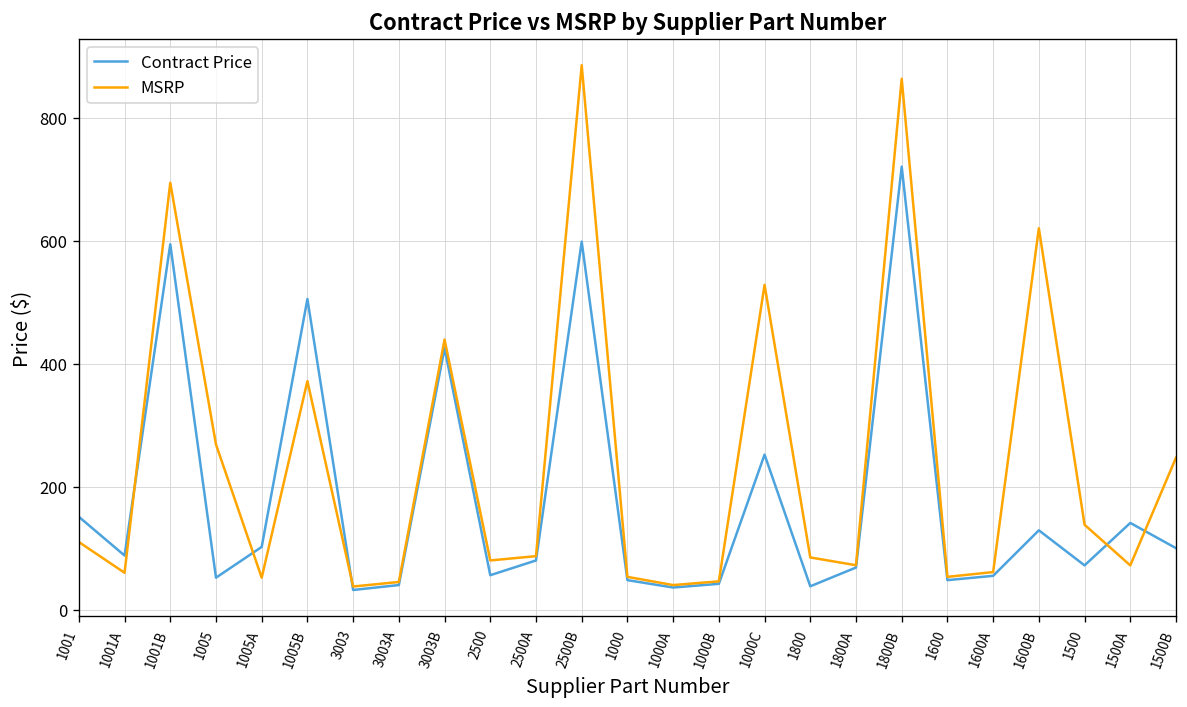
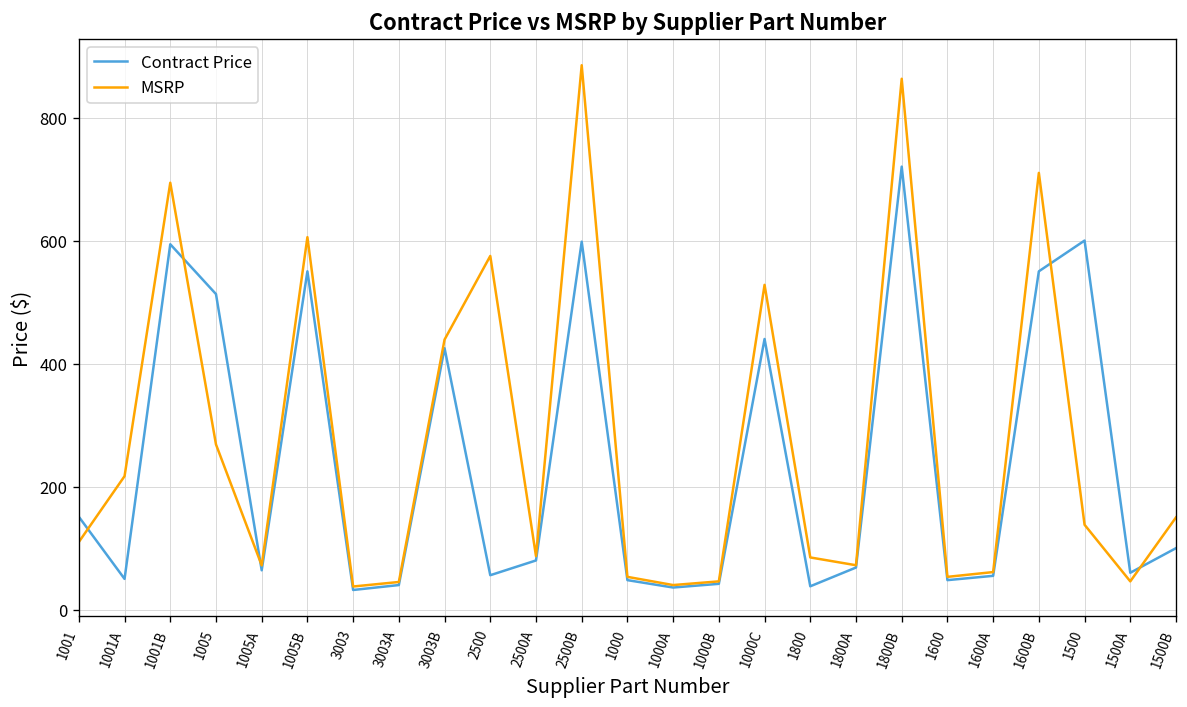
Contract Price, 1001A: 90 -> 50
MSRP, 1001A: 60 -> 220
Contract Price, 1005: 50 -> 510
Contract Price, 1005A: 100 -> 60
MSRP, 1005A: 50 -> 70
Contract Price, 1005B: 510 -> 550
MSRP, 1005B: 370 -> 610
MSRP, 2500: 80 -> 580
Contract Price, 1000C: 250 -> 440
Contract Price, 1600B: 130 -> 550
MSRP, 1600B: 620 -> 710
Contract Price, 1500: 70 -> 600
Contract Price, 1500A: 140 -> 60
MSRP, 1500A: 70 -> 50
MSRP, 1500B: 250 -> 150
